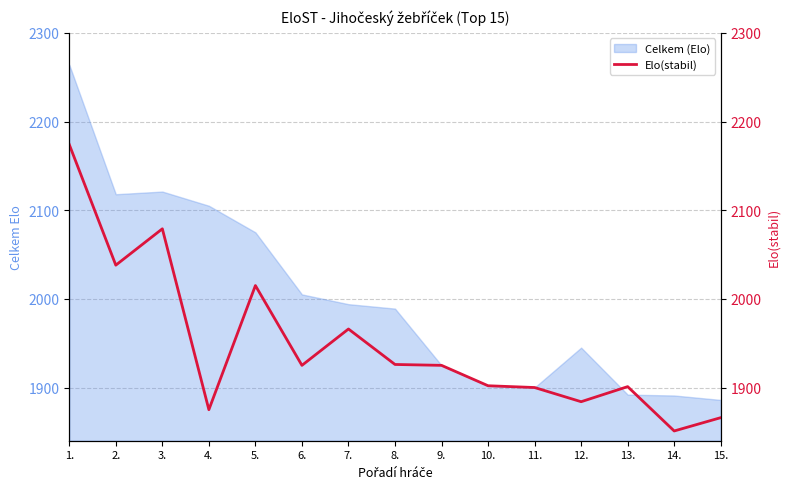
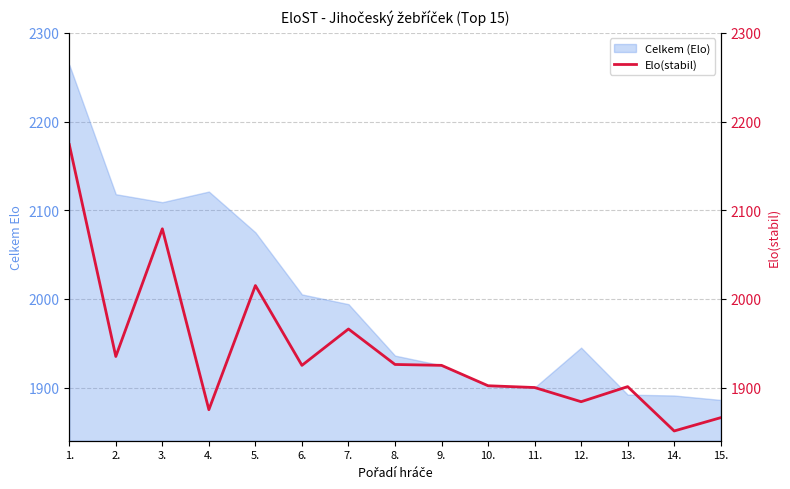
Celkem (Elo), 3.: 2120 -> 2110
Celkem (Elo), 4.: 2110 -> 2120
Celkem (Elo), 8.: 1990 -> 1940
Elo(stabil), 2.: 2040 -> 1940
